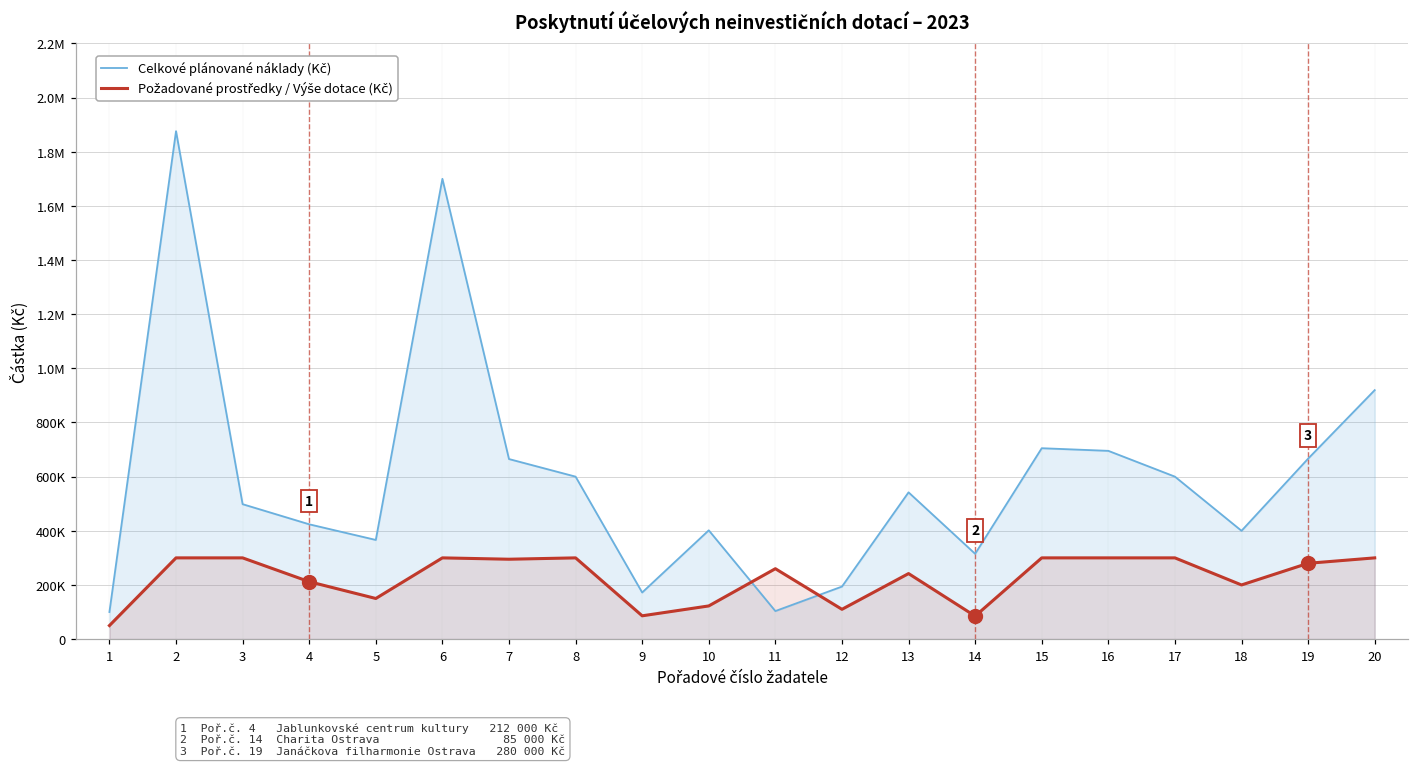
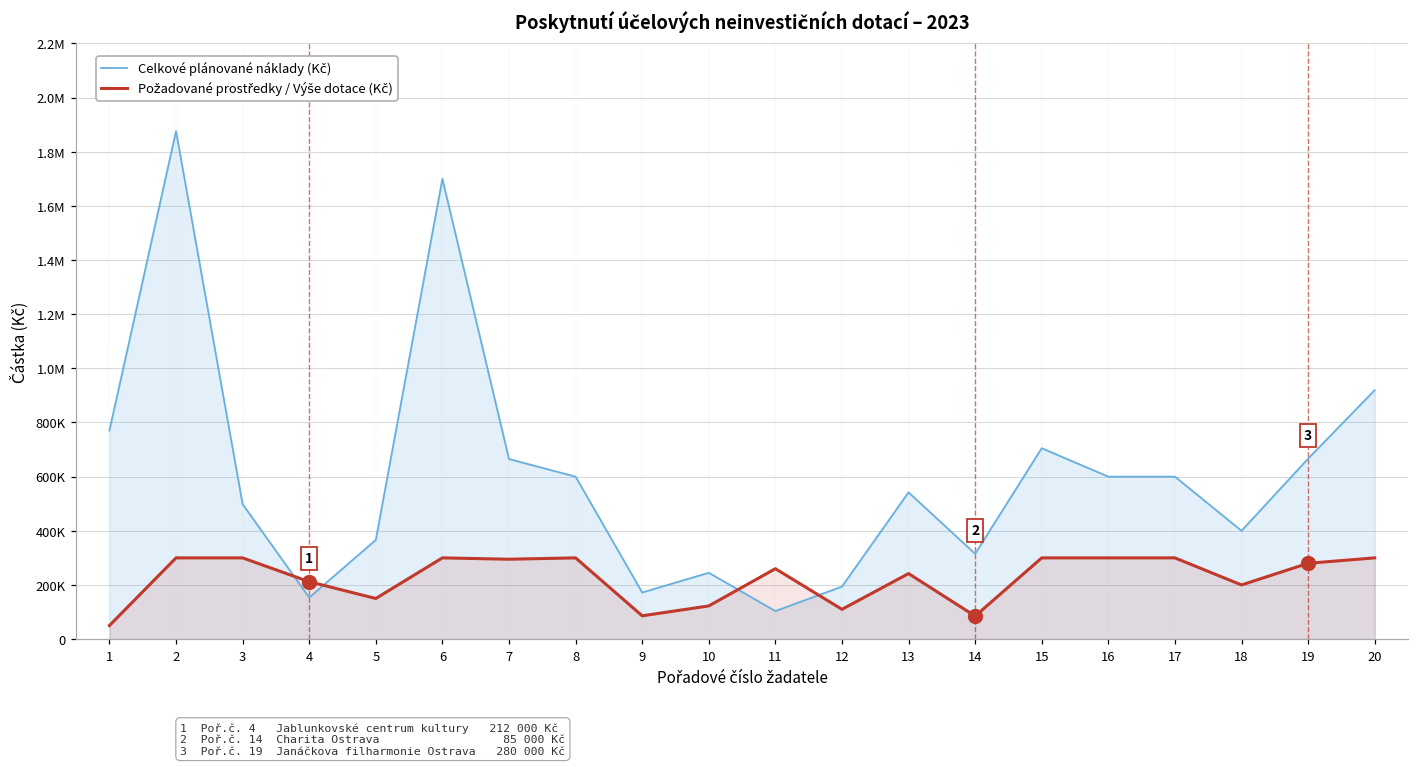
Celkové plánované náklady (Kč), 1: 100000 -> 770000
Celkové plánované náklady (Kč), 4: 420000 -> 150000
Celkové plánované náklady (Kč), 10: 400000 -> 250000
Celkové plánované náklady (Kč), 16: 700000 -> 600000
